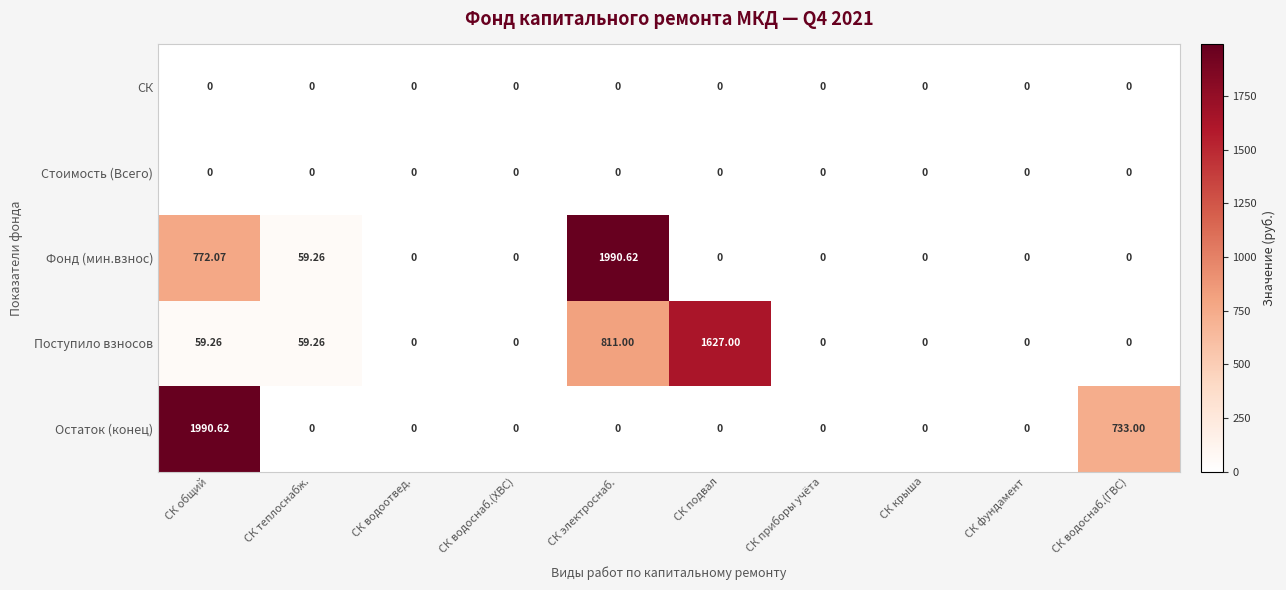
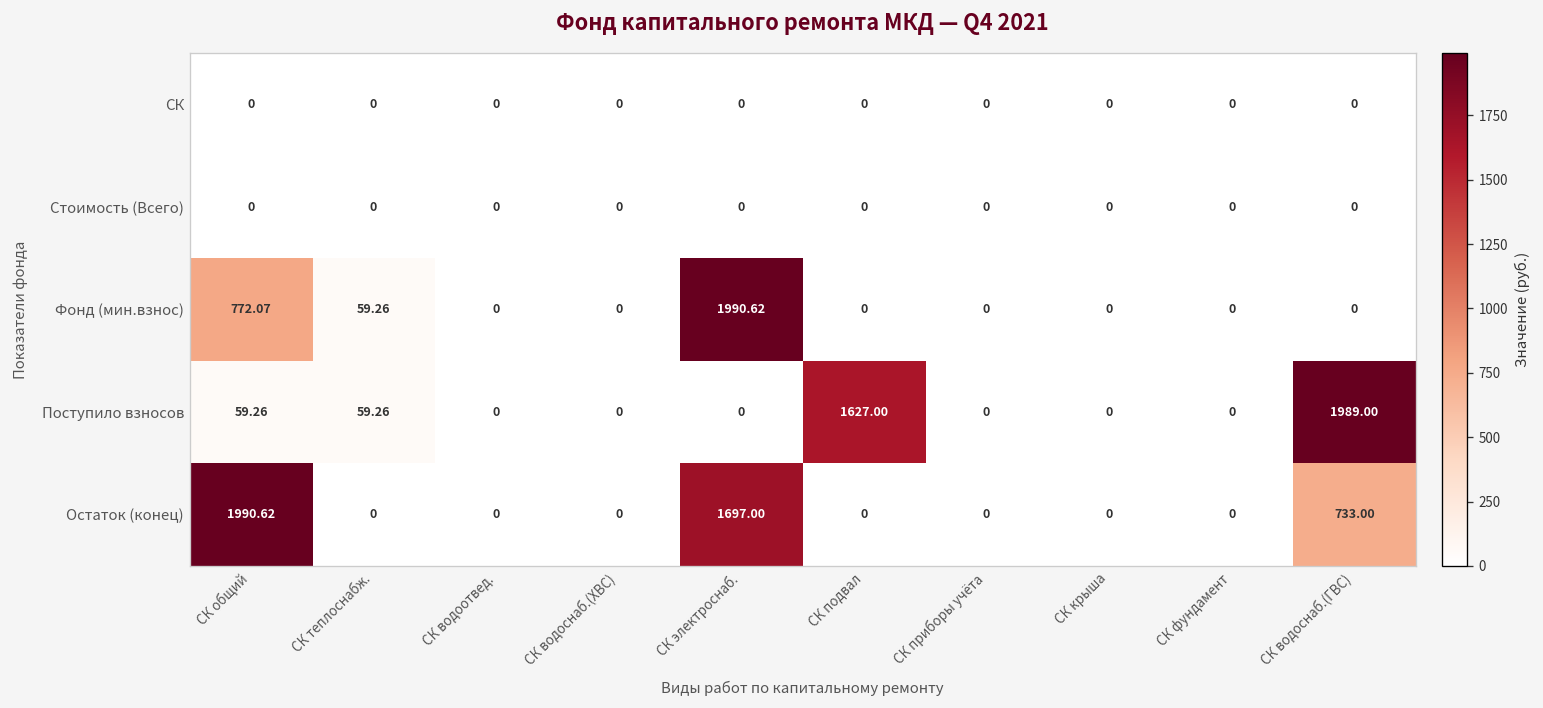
Поступило взносов, СК электроснаб.: 811.00 -> 0
Поступило взносов, СК водоснаб.(ГВС): 0 -> 1989.00
Остаток (конец), СК электроснаб.: 0 -> 1697.00
